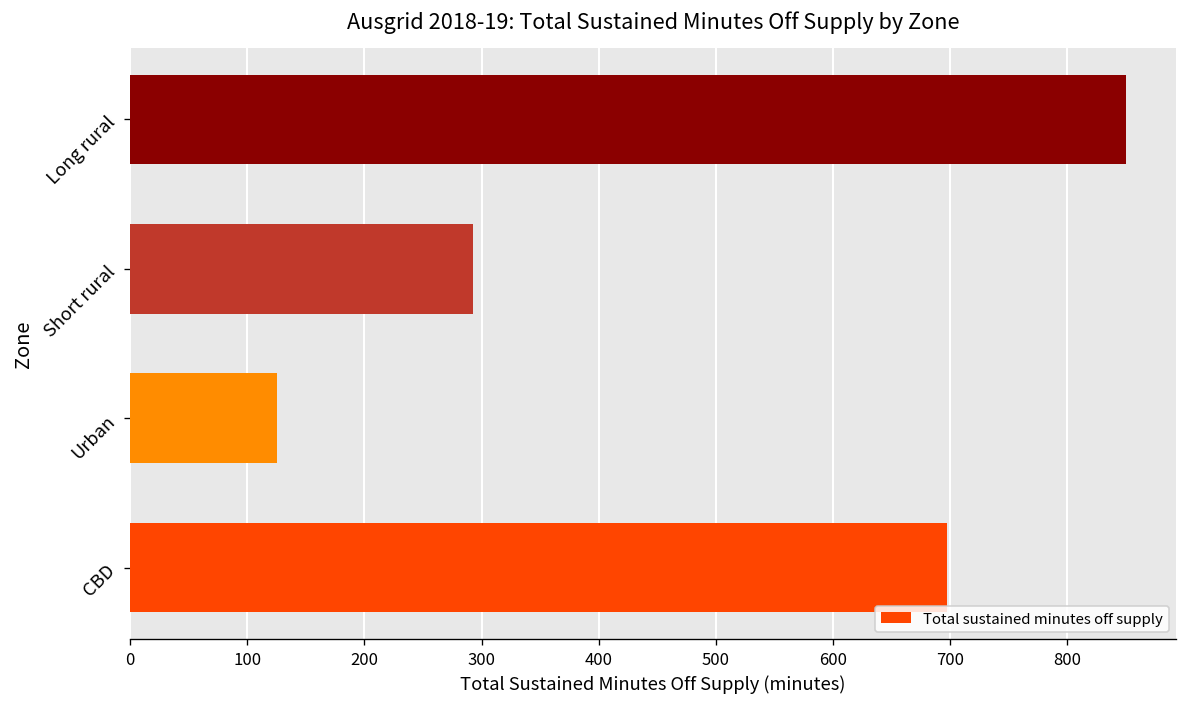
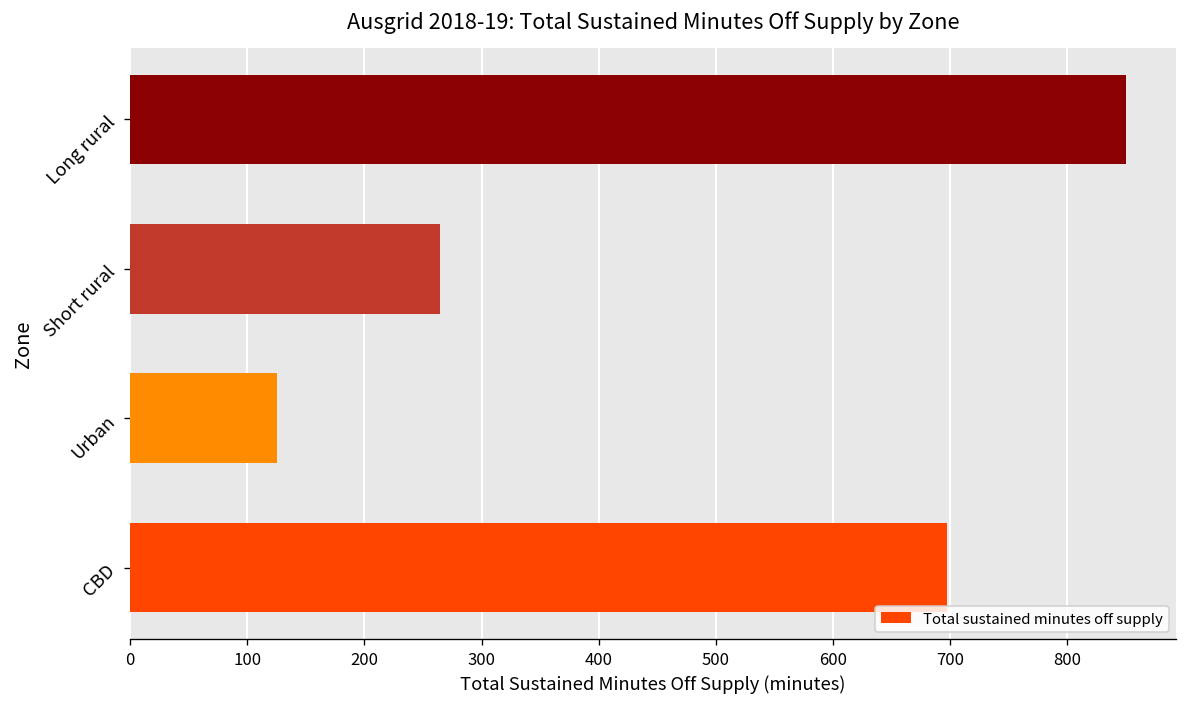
Short rural: 290 -> 260
